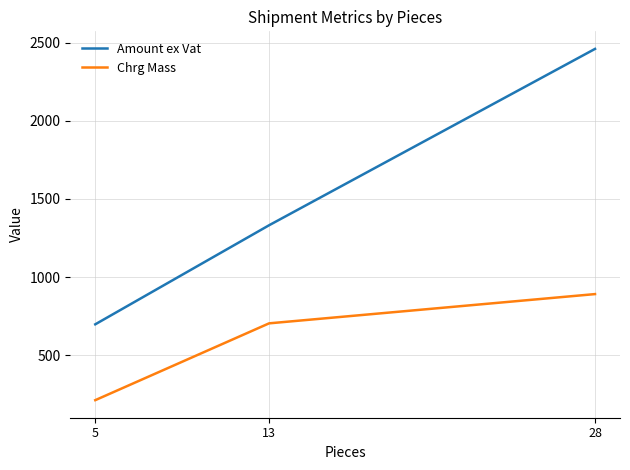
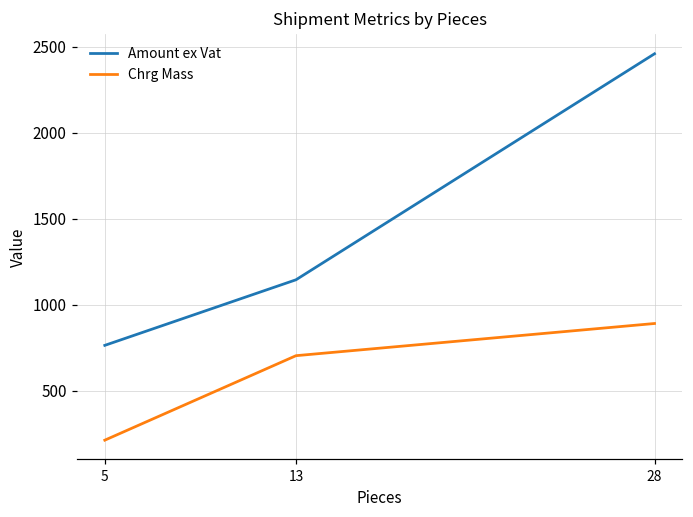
Amount ex Vat, 5: 700 -> 760
Amount ex Vat, 13: 1330 -> 1150
